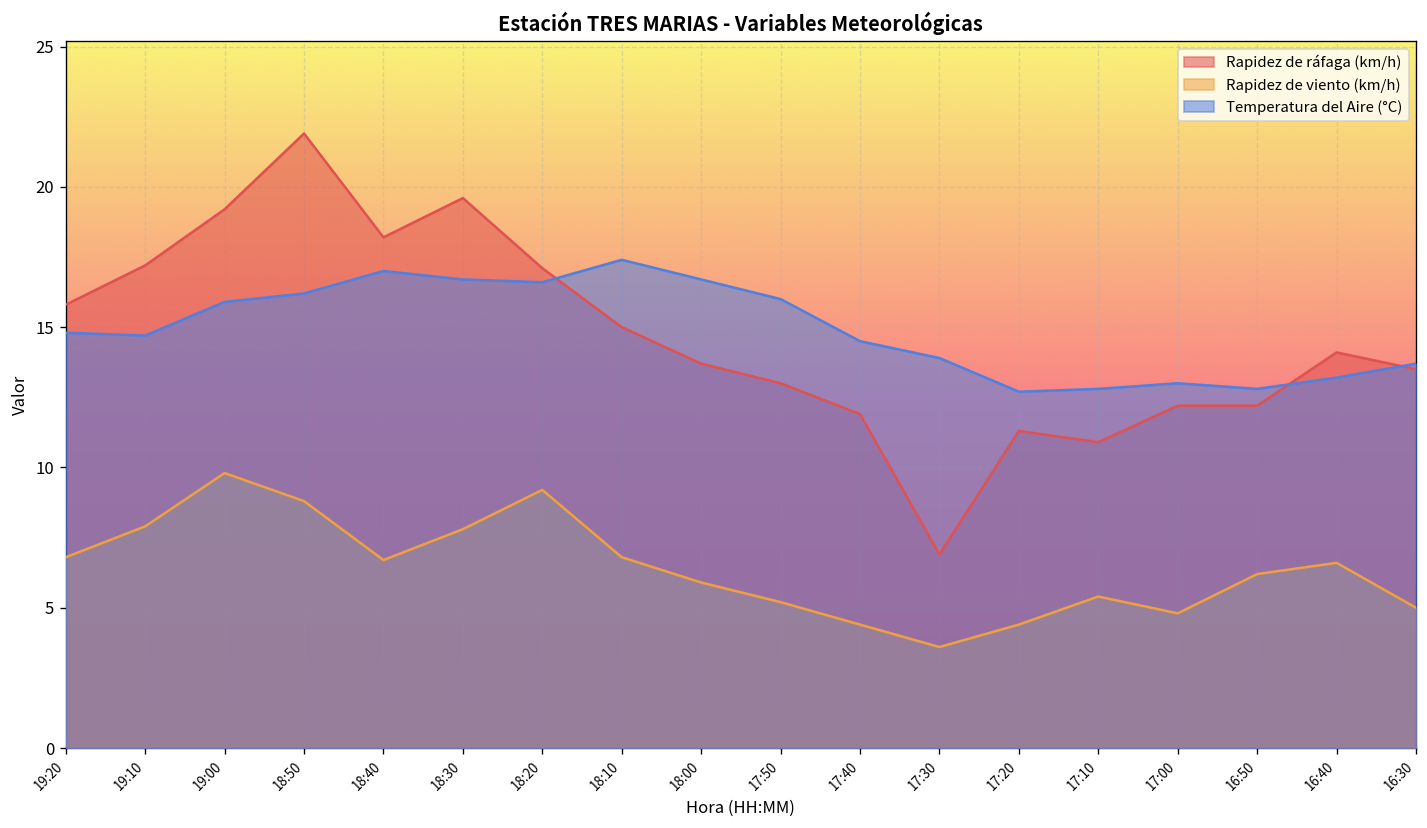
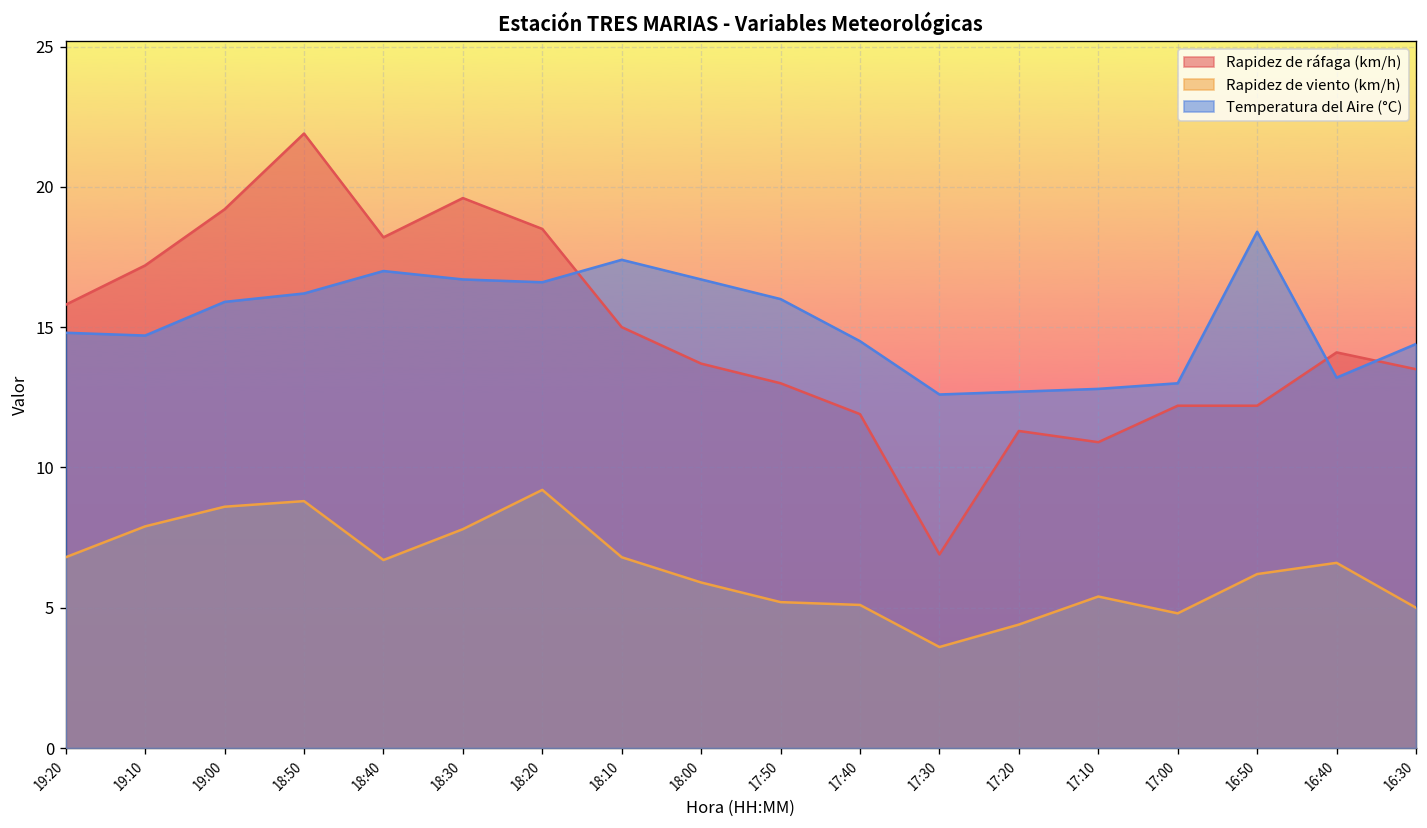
Rapidez de viento (km/h), 19:00: 9.8 -> 8.6
Rapidez de ráfaga (km/h), 18:20: 17.1 -> 18.5
Rapidez de viento (km/h), 17:40: 4.4 -> 5.1
Temperatura del Aire (°C), 17:30: 13.9 -> 12.6
Temperatura del Aire (°C), 16:50: 12.8 -> 18.4
Temperatura del Aire (°C), 16:30: 13.7 -> 14.4
